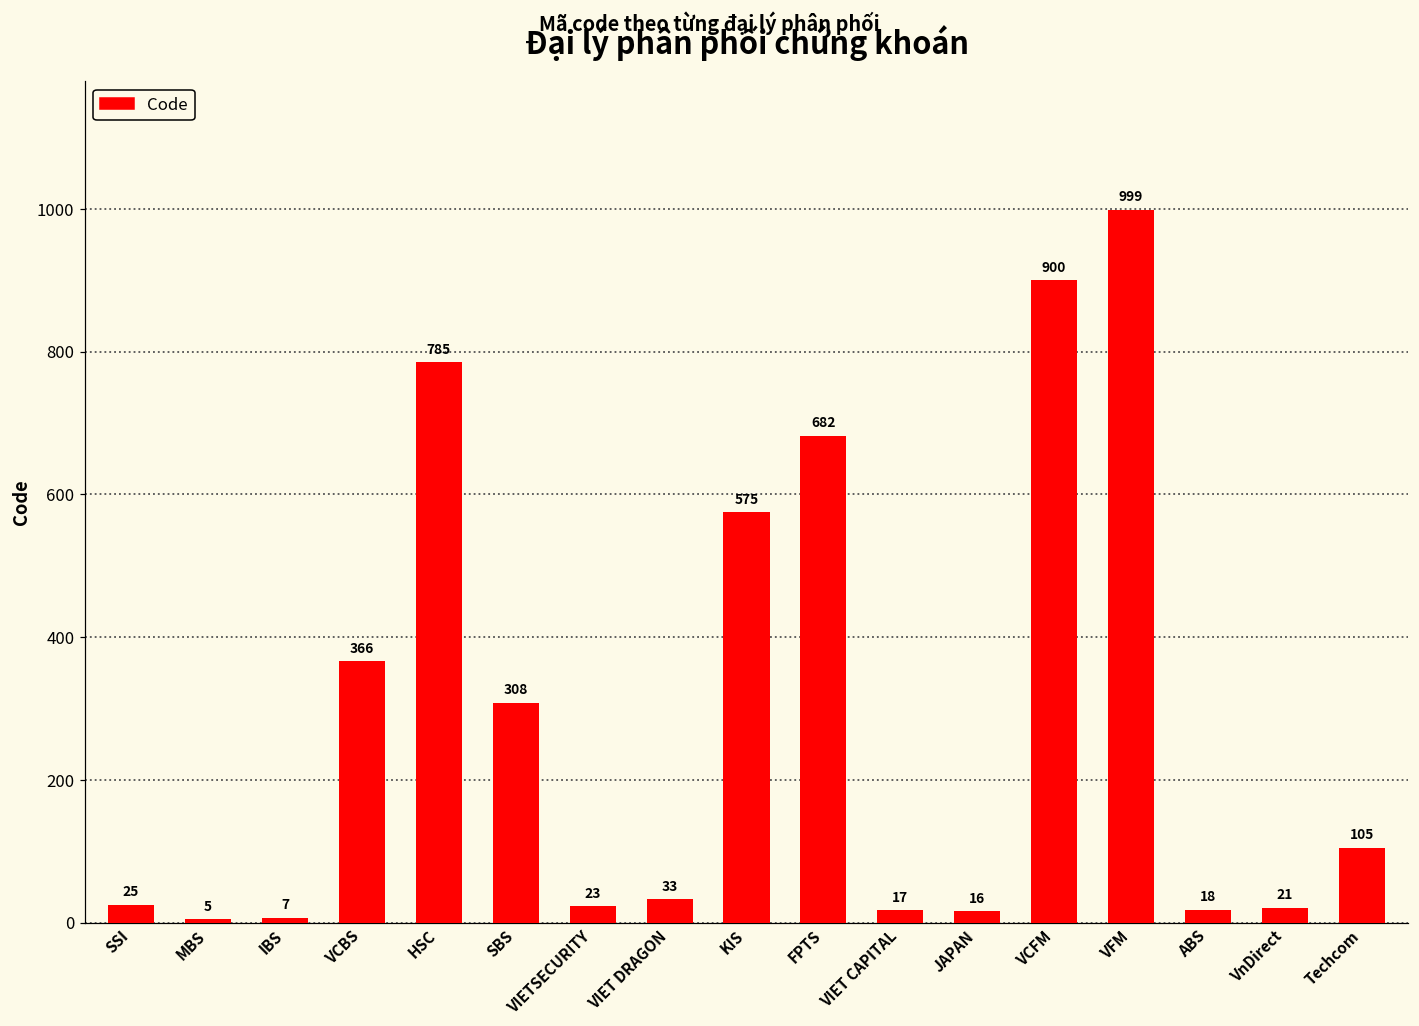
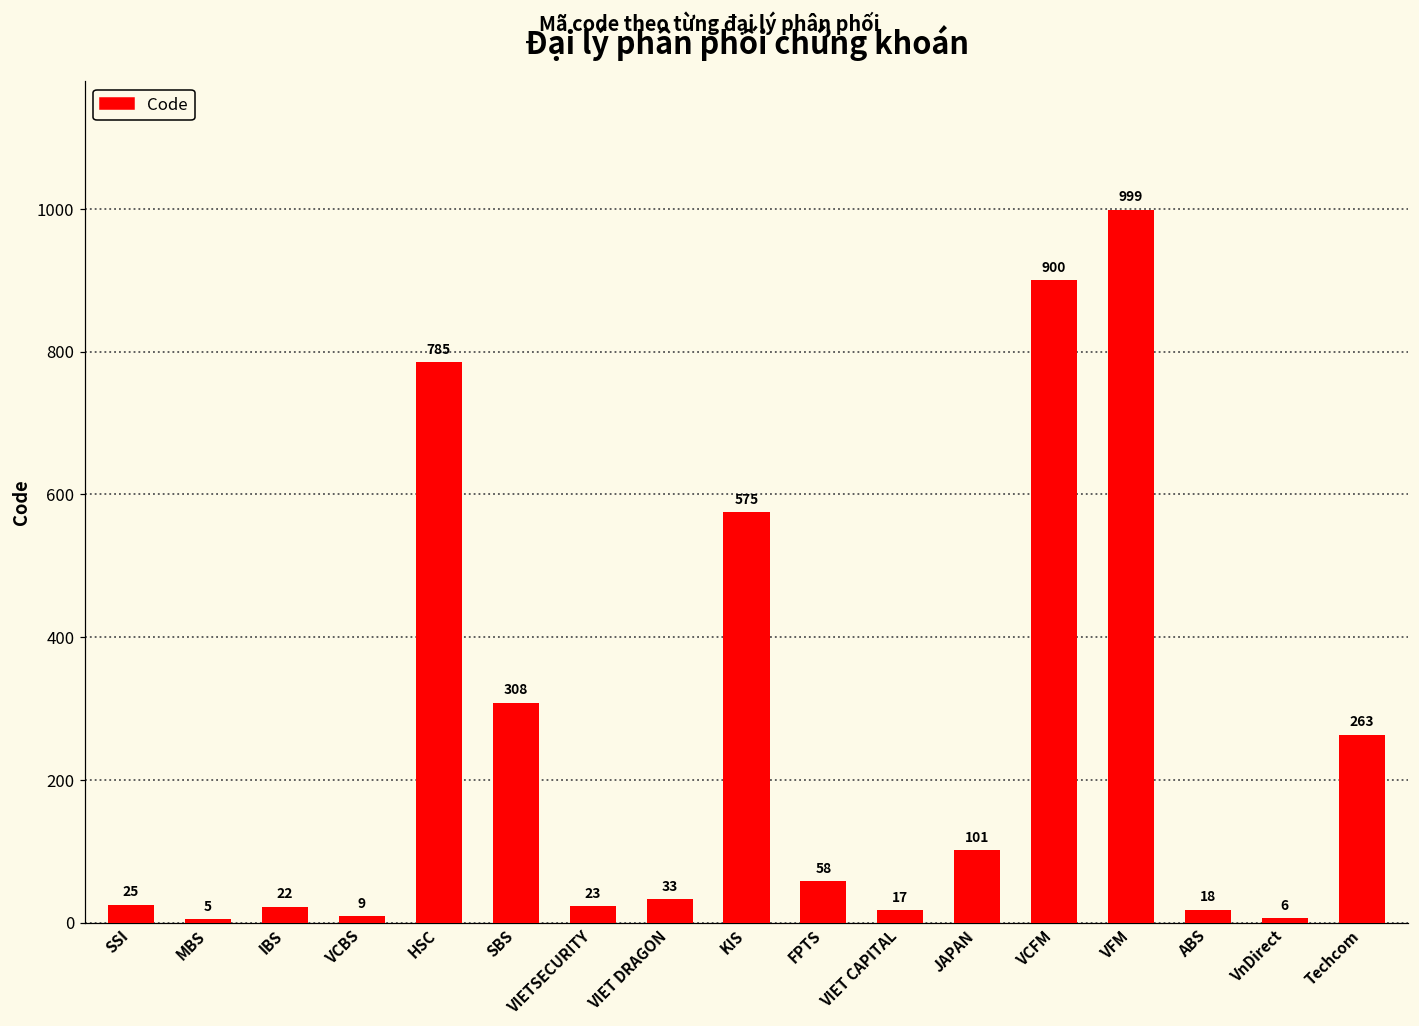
IBS: 7 -> 22
VCBS: 366 -> 9
FPTS: 682 -> 58
JAPAN: 16 -> 101
VnDirect: 21 -> 6
Techcom: 105 -> 263
